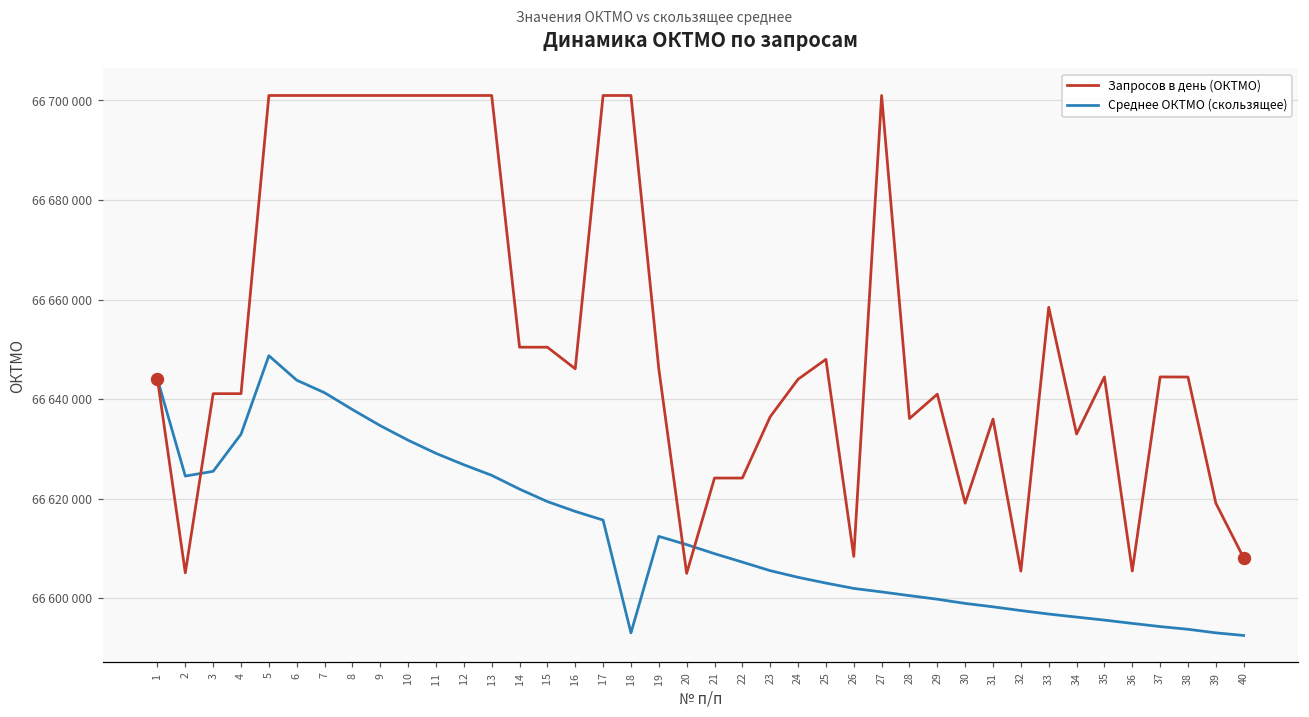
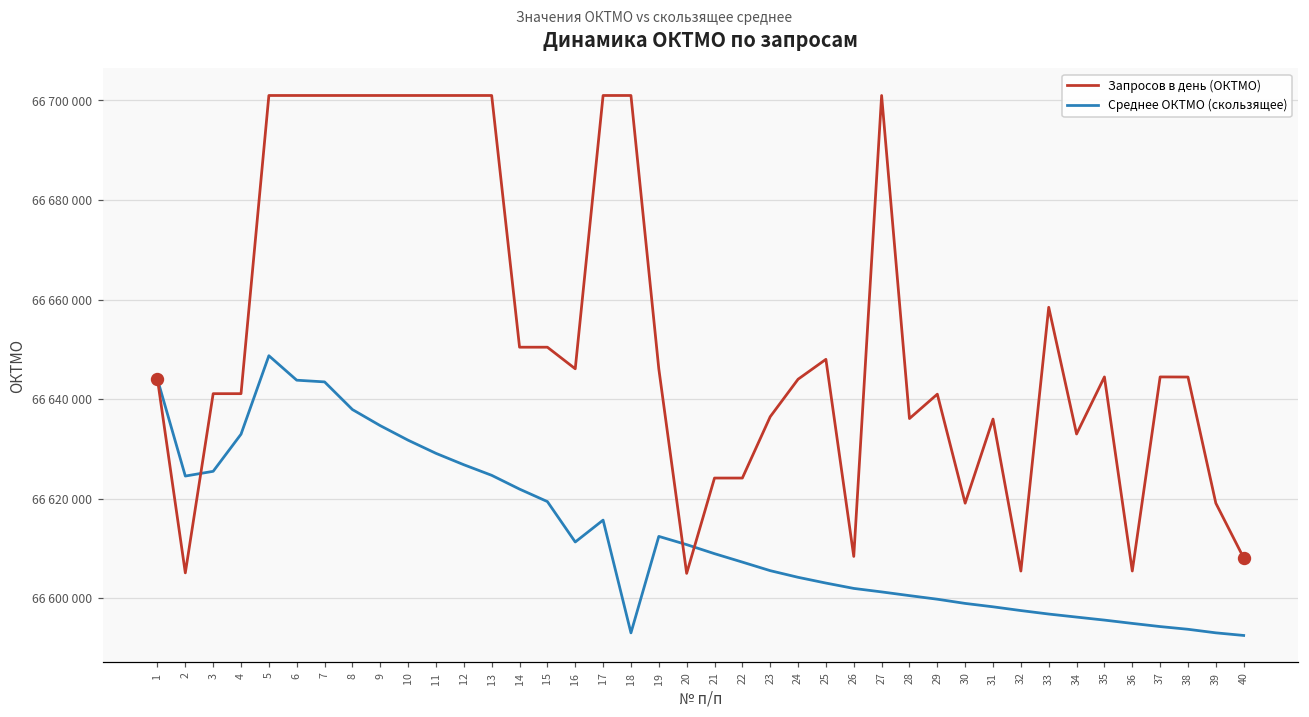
Среднее ОКТМО (скользящее), 7: 66641000 -> 66643000
Среднее ОКТМО (скользящее), 16: 66617000 -> 66611000
